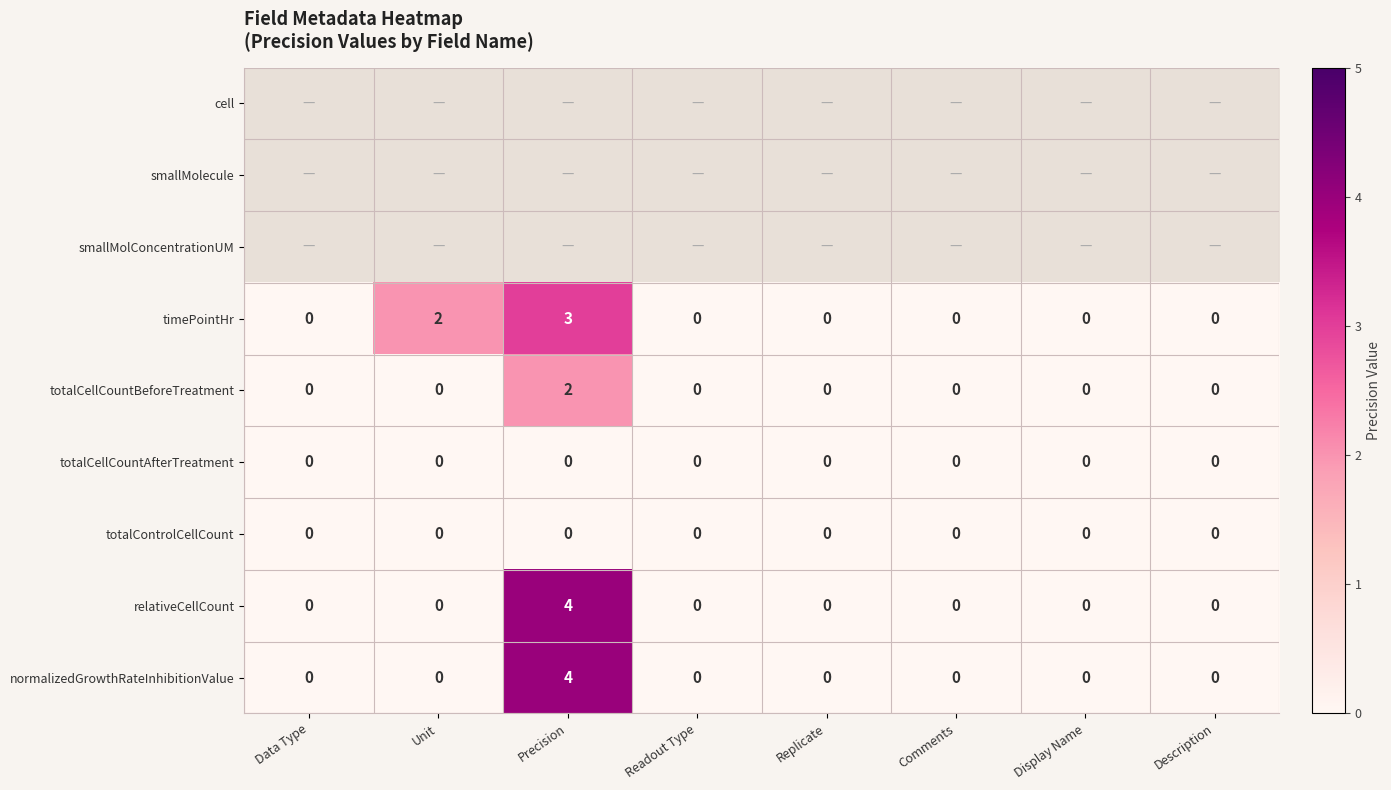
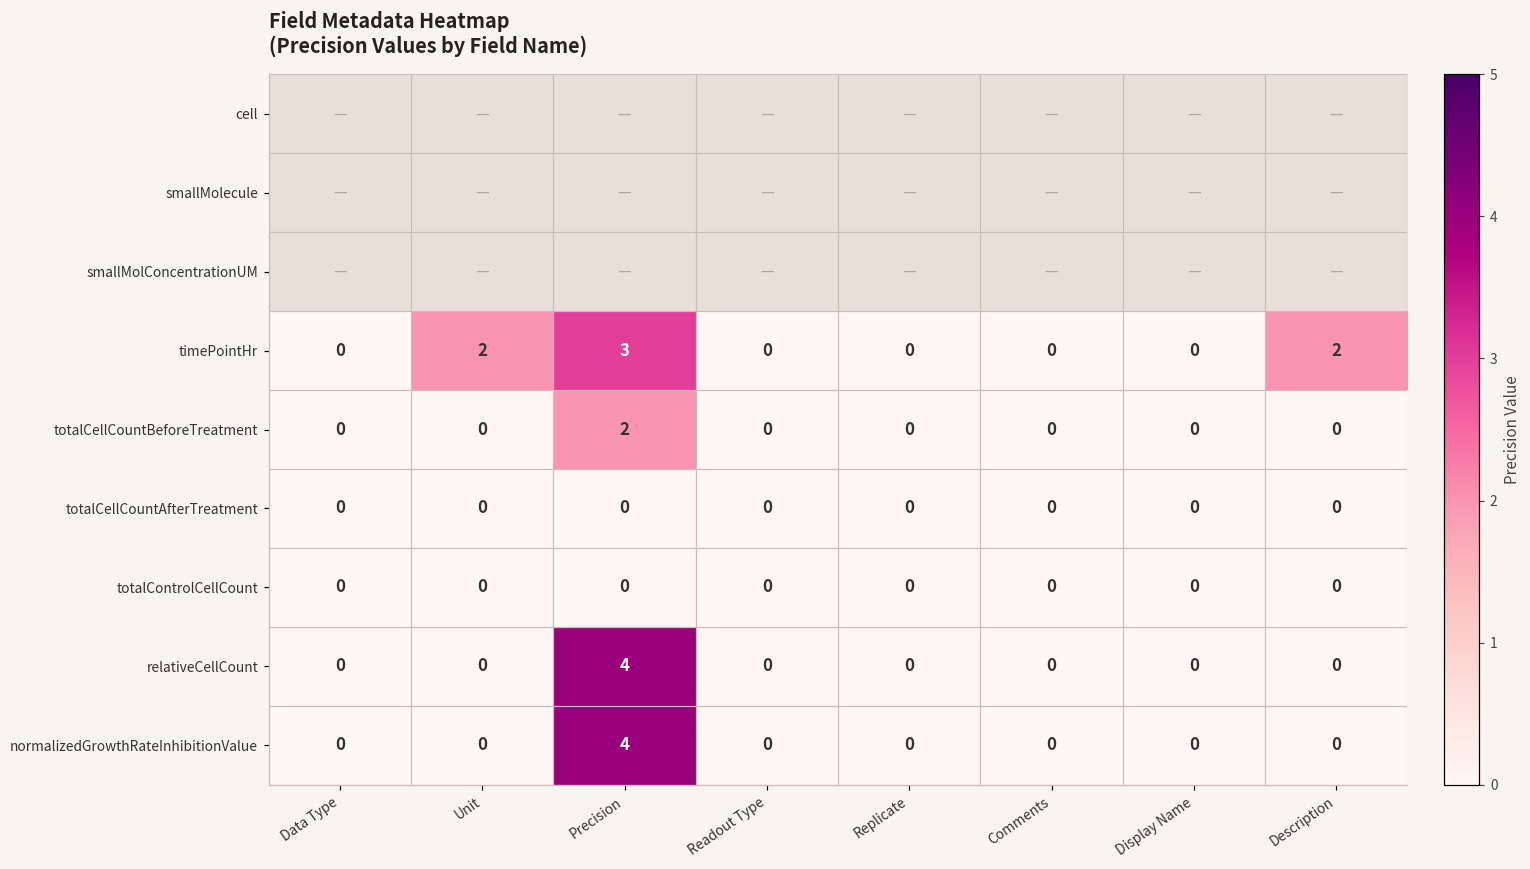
timePointHr, Description: 0 -> 2
